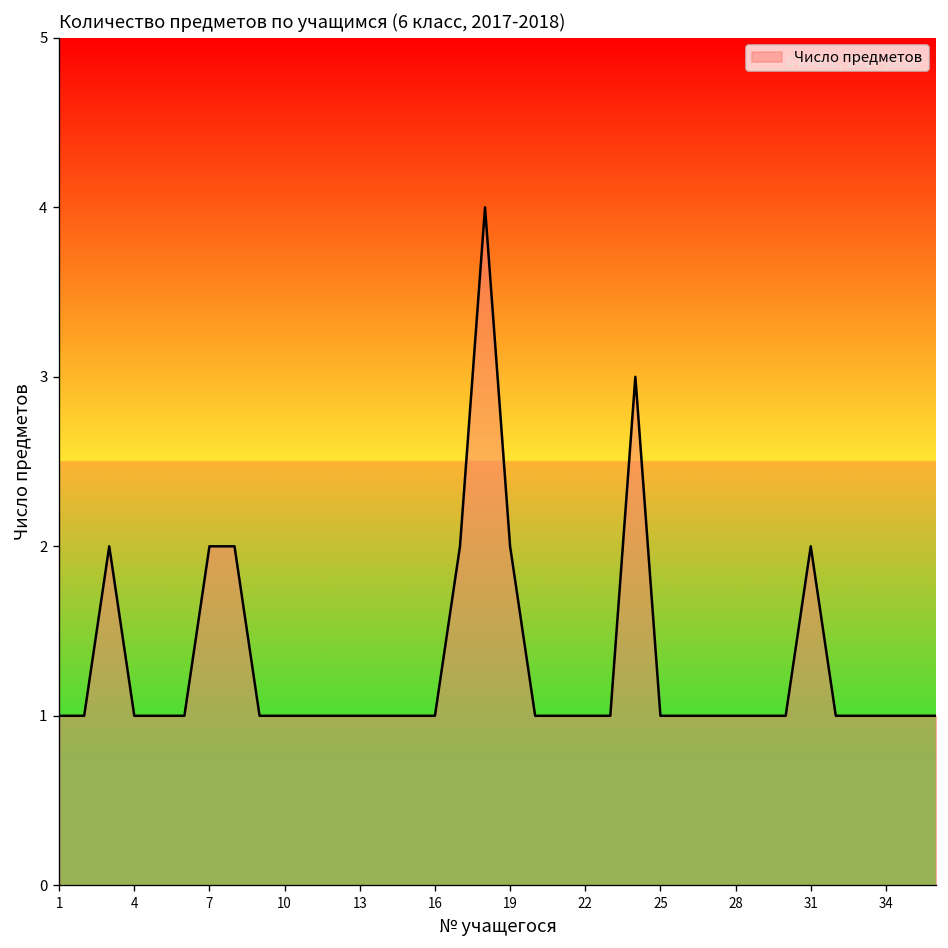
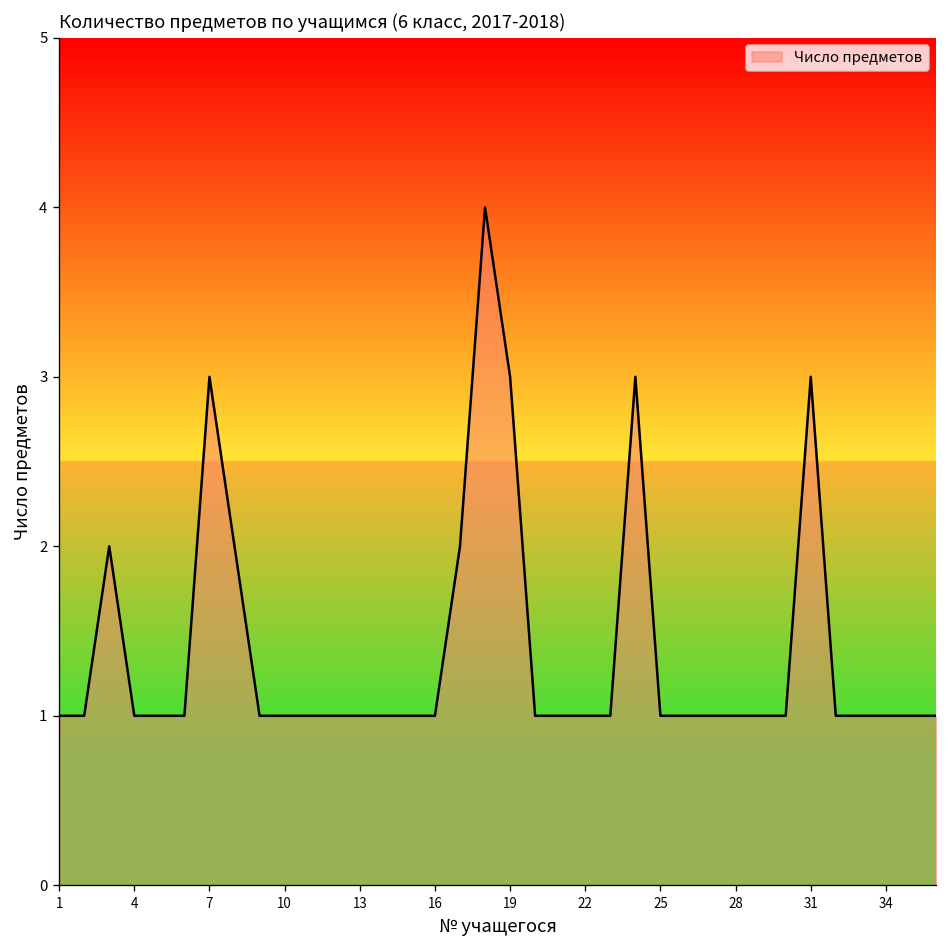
7: 2 -> 3
19: 2 -> 3
31: 2 -> 3
